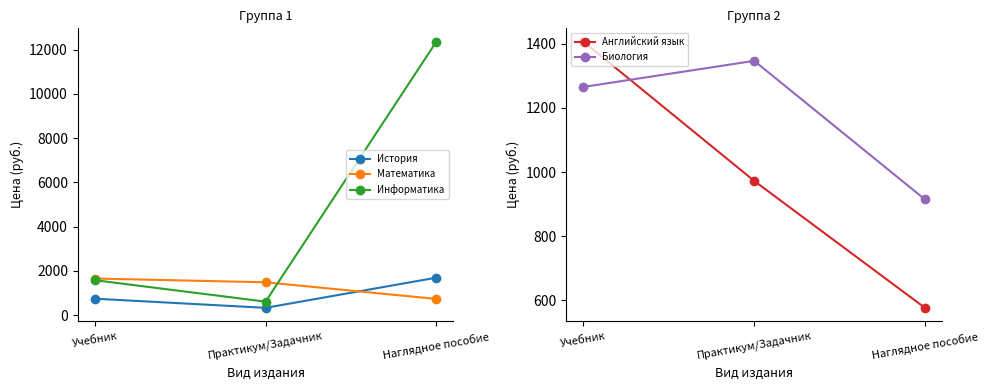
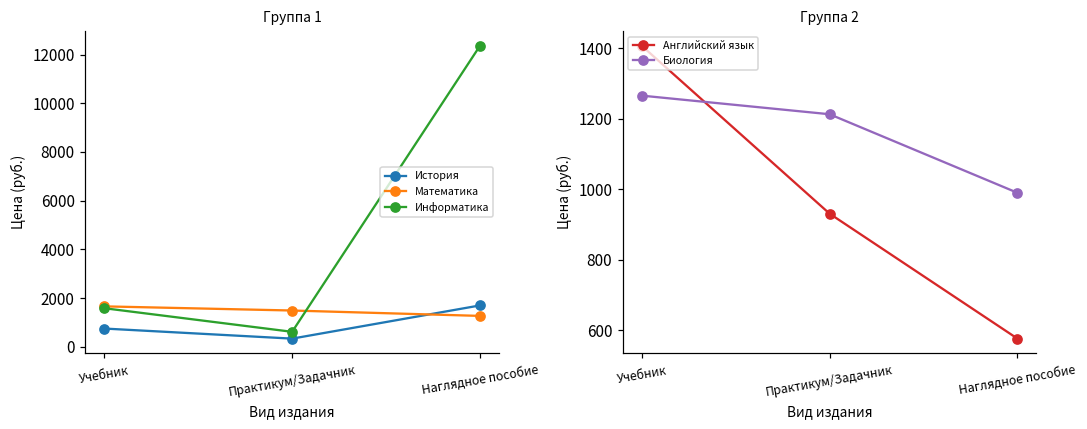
Группа 1, Математика, Наглядное пособие: 700 -> 1300
Группа 2, Английский язык, Практикум/Задачник: 970 -> 930
Группа 2, Биология, Практикум/Задачник: 1350 -> 1210
Группа 2, Биология, Наглядное пособие: 910 -> 990
